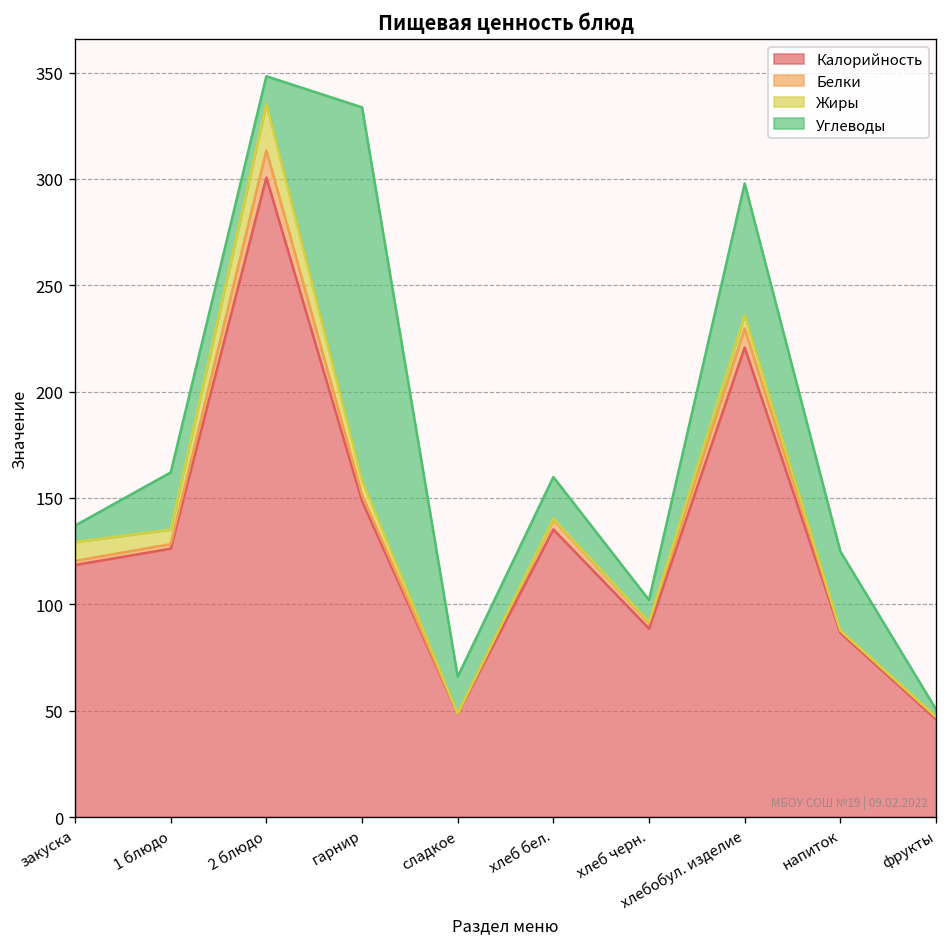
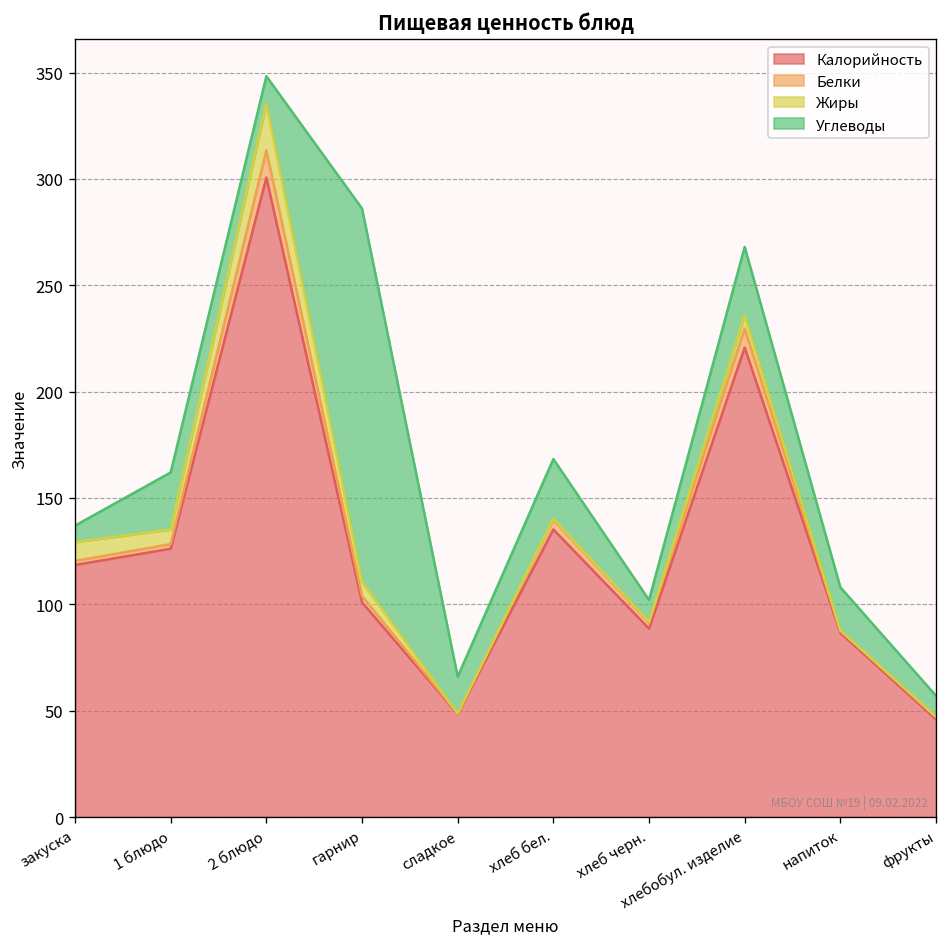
Калорийность, гарнир: 149 -> 101
Углеводы, хлеб бел.: 20 -> 28
Углеводы, хлебобул. изделие: 62 -> 32
Углеводы, напиток: 37 -> 20
Углеводы, фрукты: 3 -> 10
